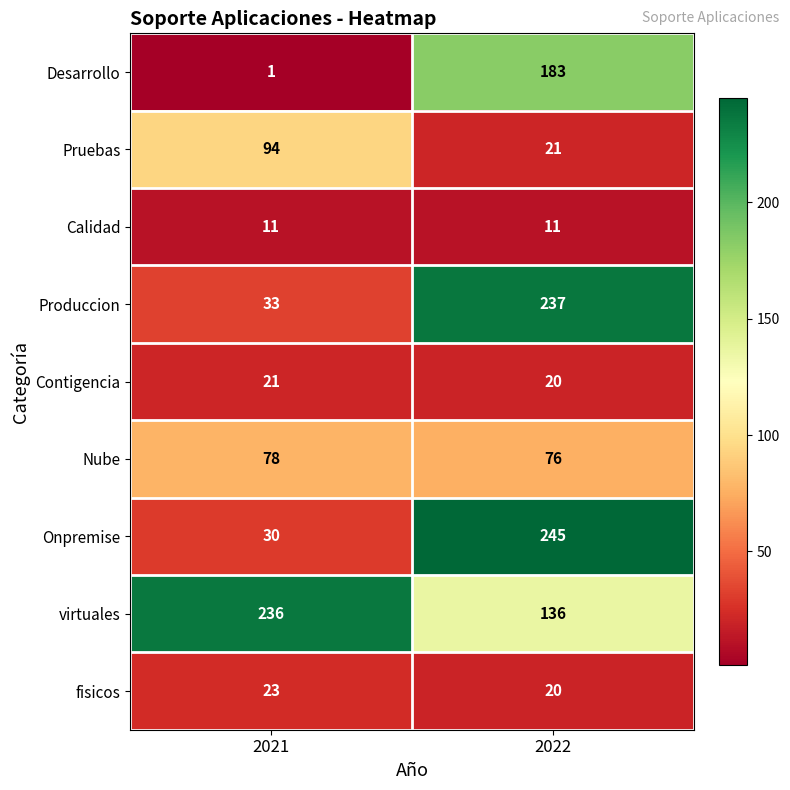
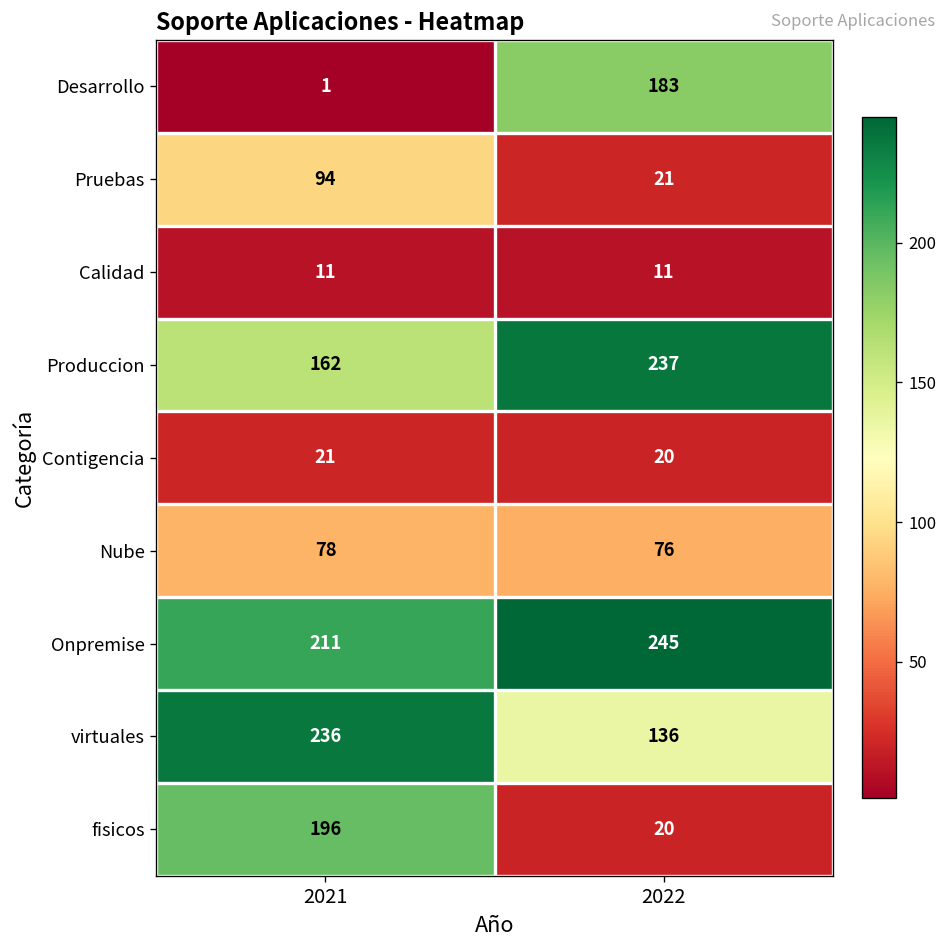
Produccion, 2021: 33 -> 162
Onpremise, 2021: 30 -> 211
fisicos, 2021: 23 -> 196
